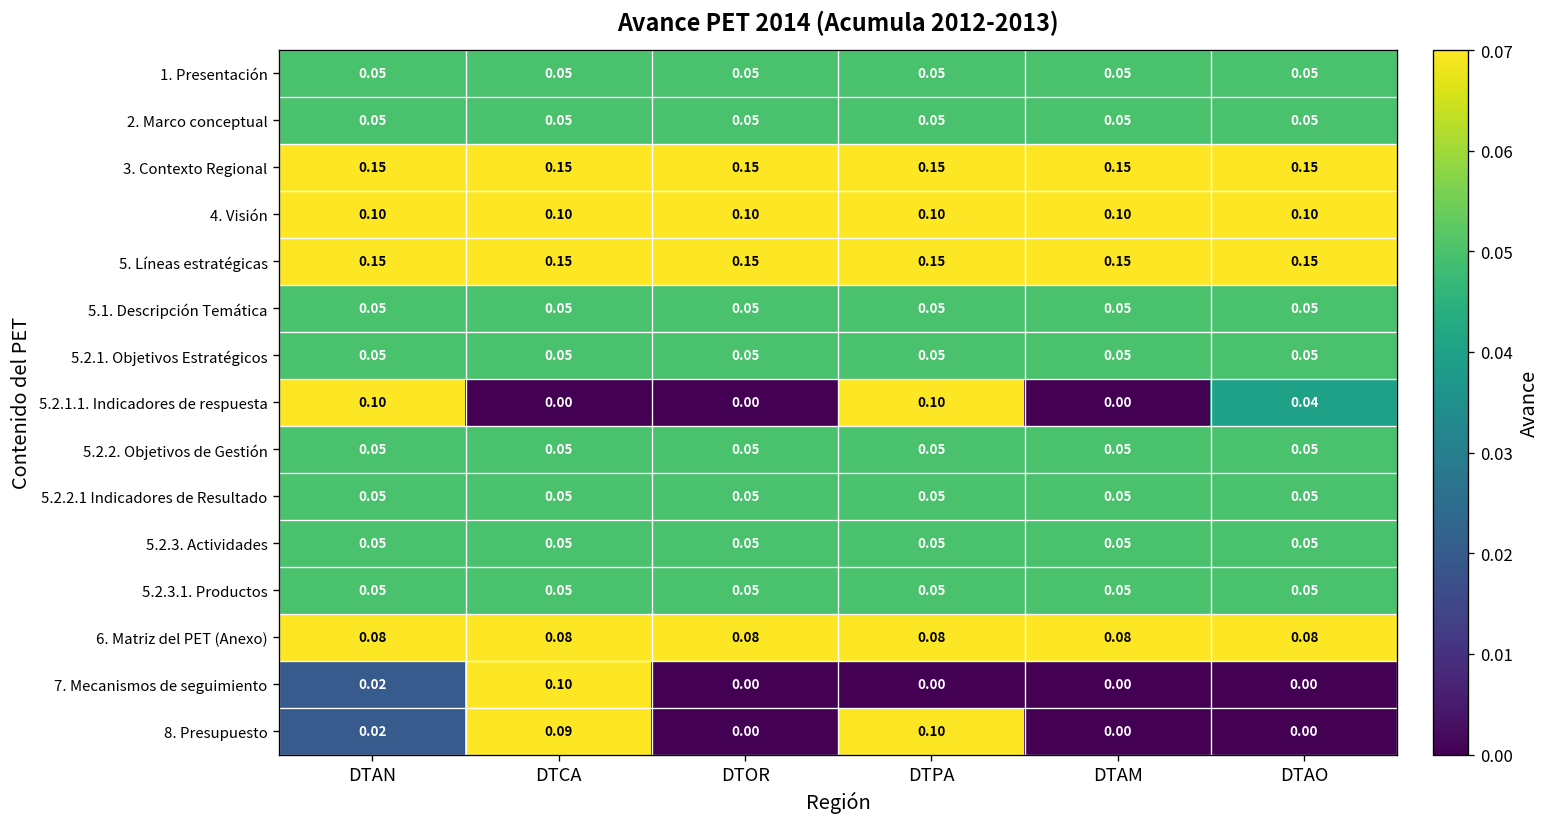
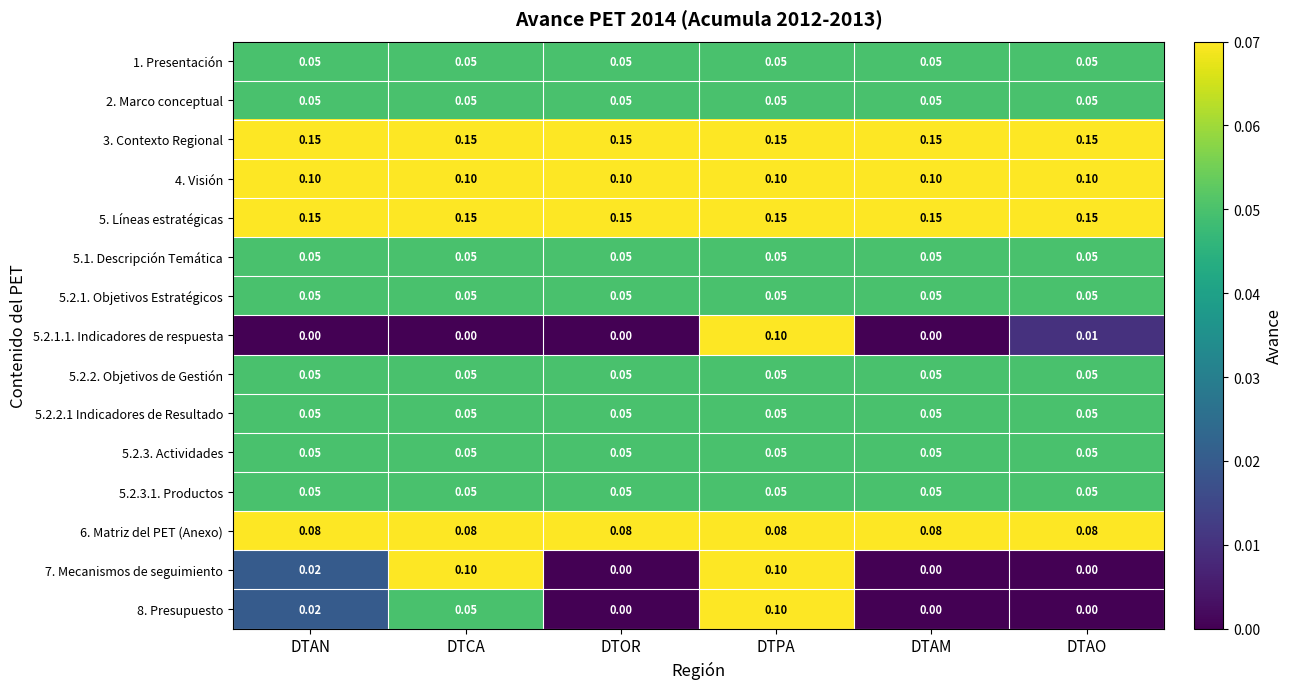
5.2.1.1. Indicadores de respuesta, DTAN: 0.10 -> 0.00
5.2.1.1. Indicadores de respuesta, DTAO: 0.04 -> 0.01
7. Mecanismos de seguimiento, DTPA: 0.00 -> 0.10
8. Presupuesto, DTCA: 0.09 -> 0.05
